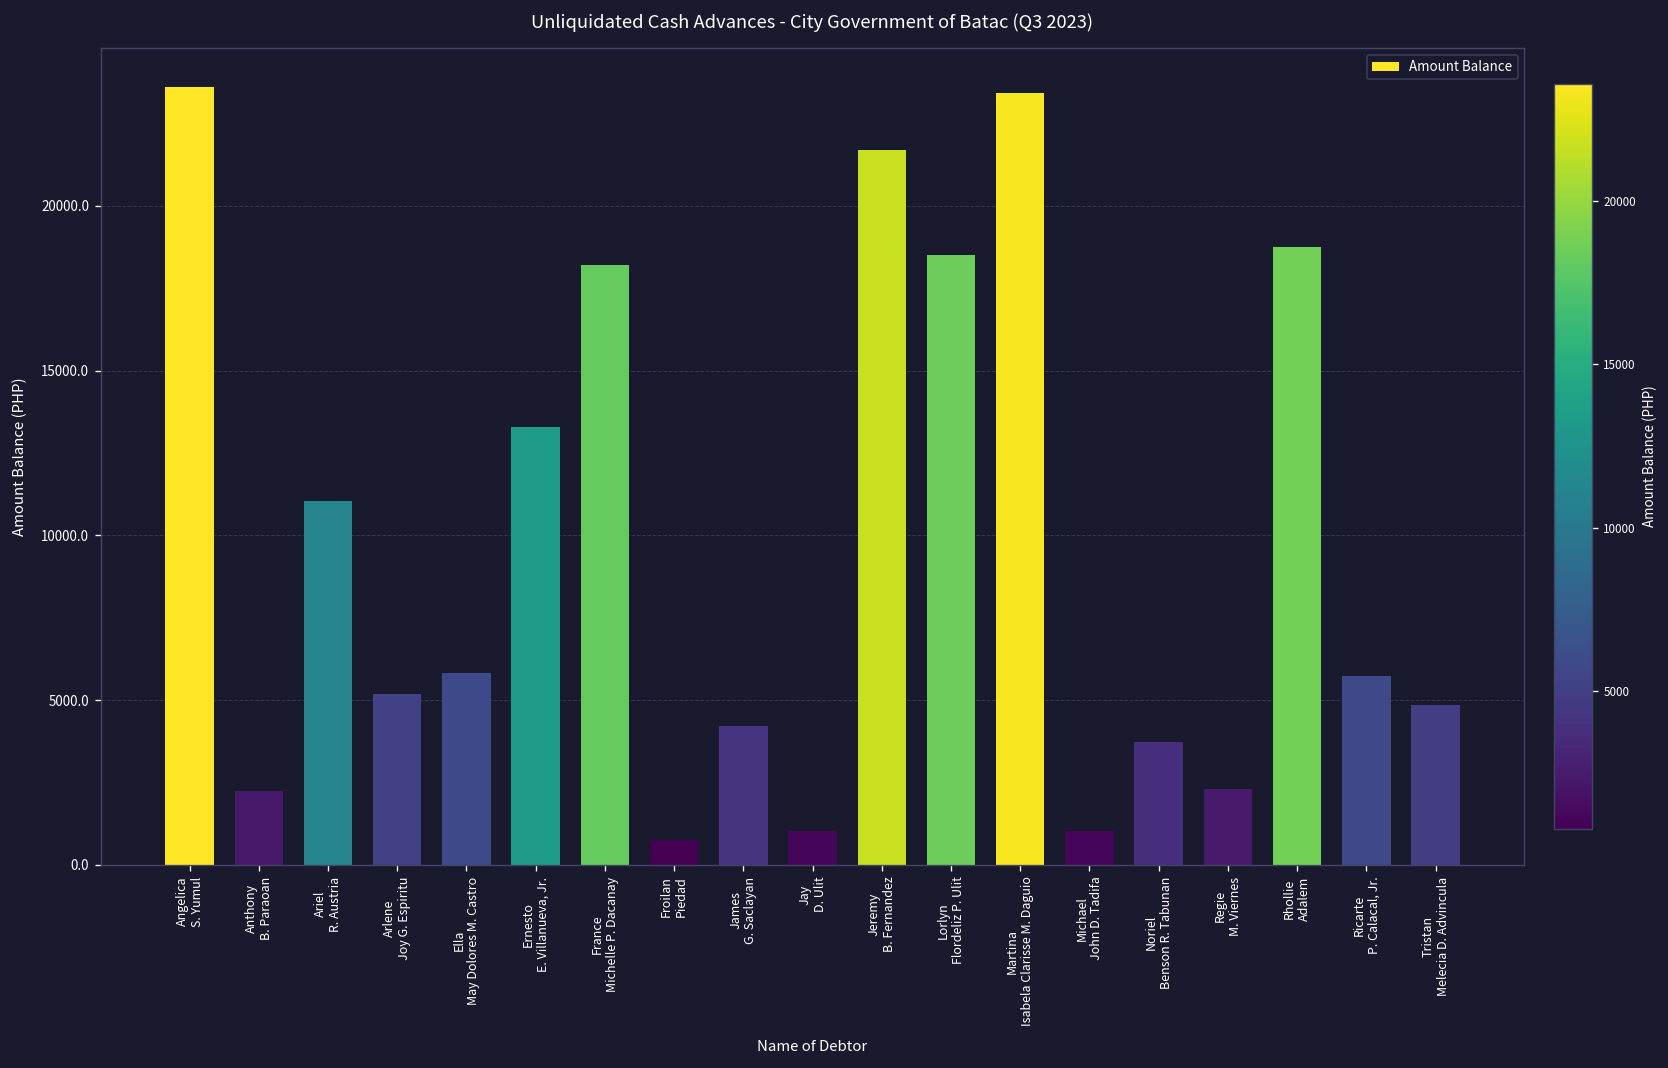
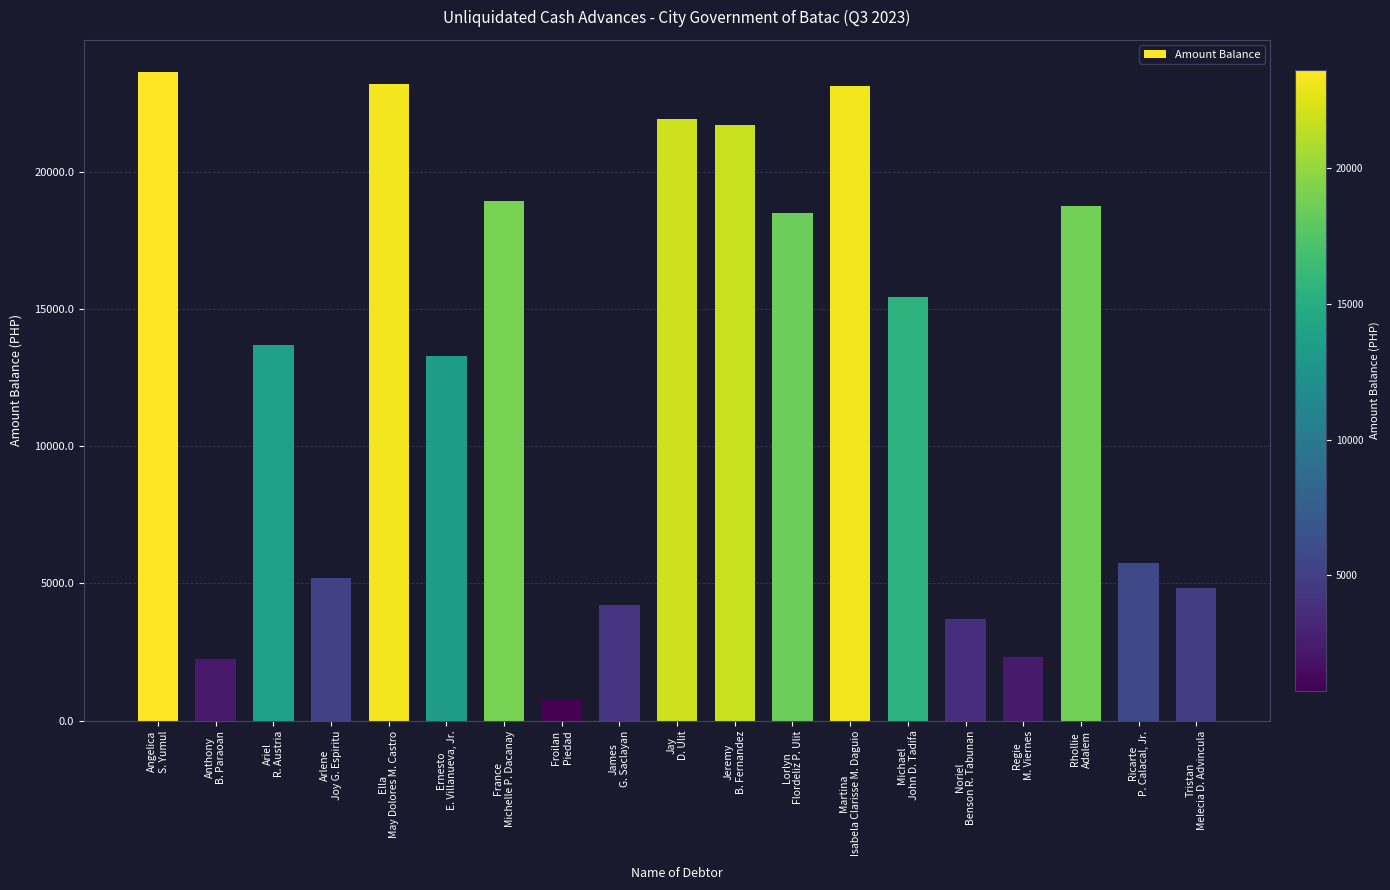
Ariel R. Austria: 11000 -> 13700
Ella May Dolores M. Castro: 5800 -> 23200
France Michelle P. Dacanay: 18200 -> 18900
Jay D. Ulit: 1000 -> 21900
Martina Isabela Clarisse M. Daguio: 23400 -> 23100
Michael John D. Tadifa: 1000 -> 15400
